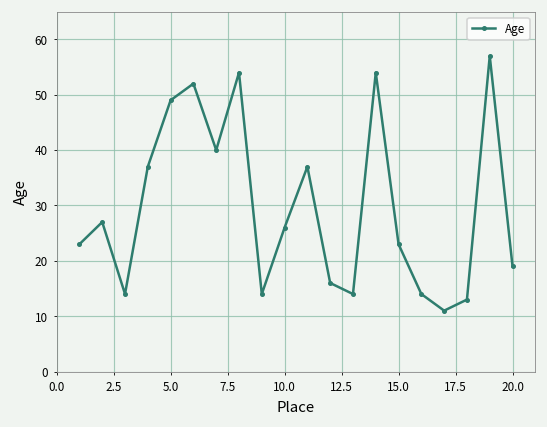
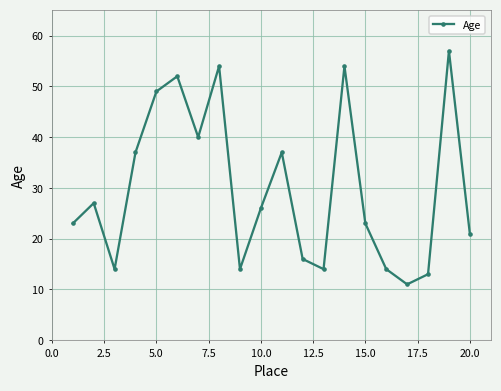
20.0: 19 -> 21
